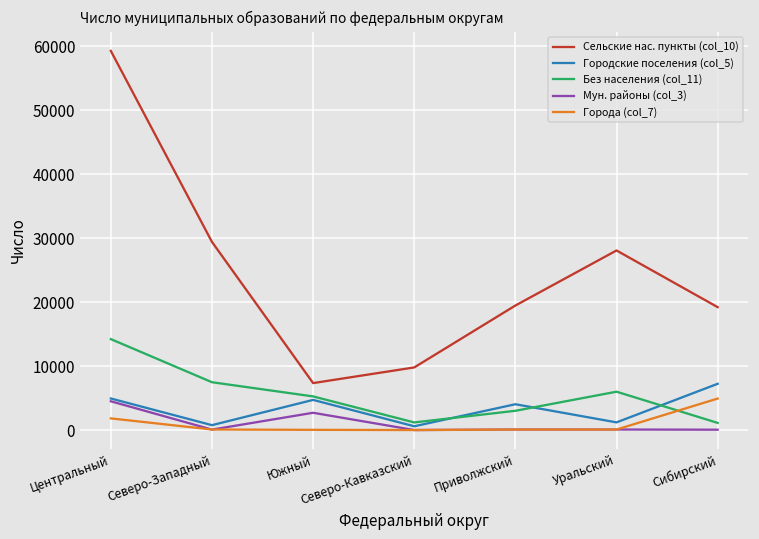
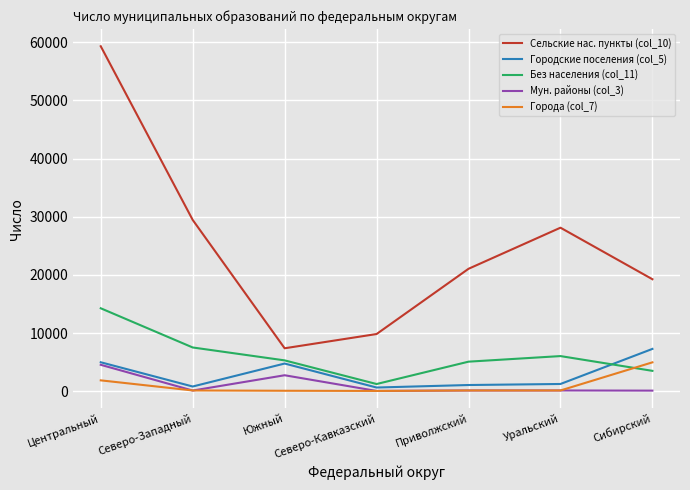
Сельские нас. пункты (col_10), Приволжский: 20000 -> 21000
Городские поселения (col_5), Приволжский: 4000 -> 1000
Без населения (col_11), Приволжский: 3000 -> 5000
Без населения (col_11), Сибирский: 1000 -> 4000
